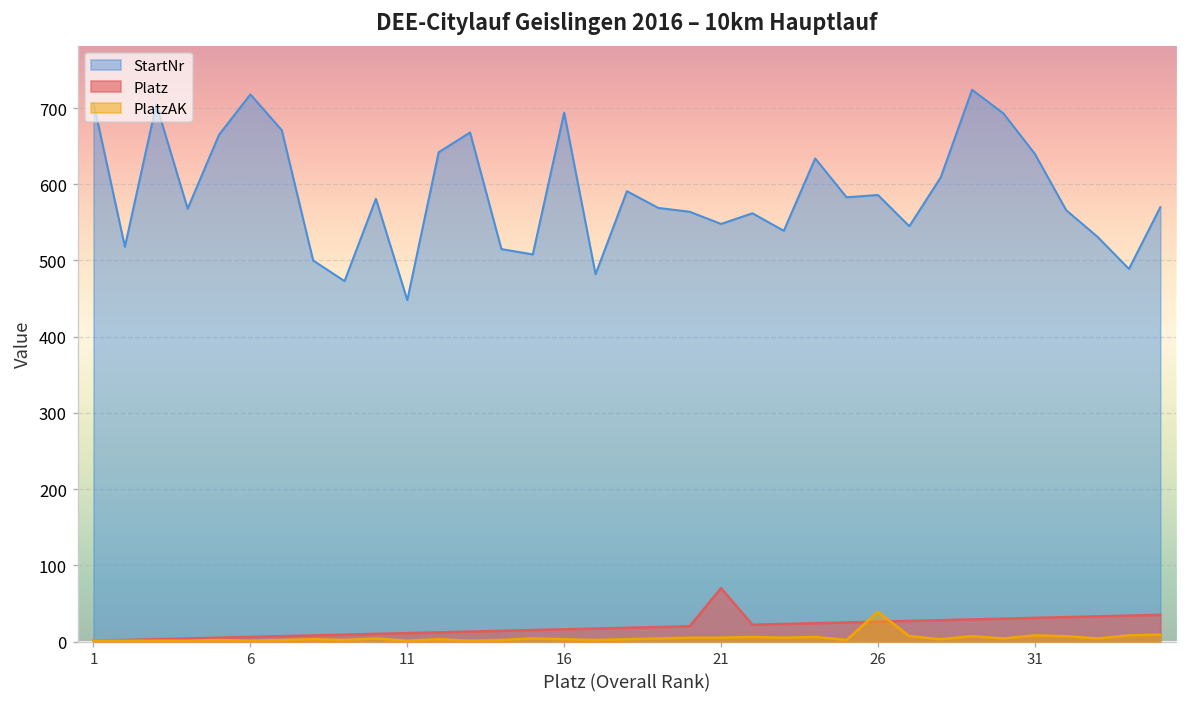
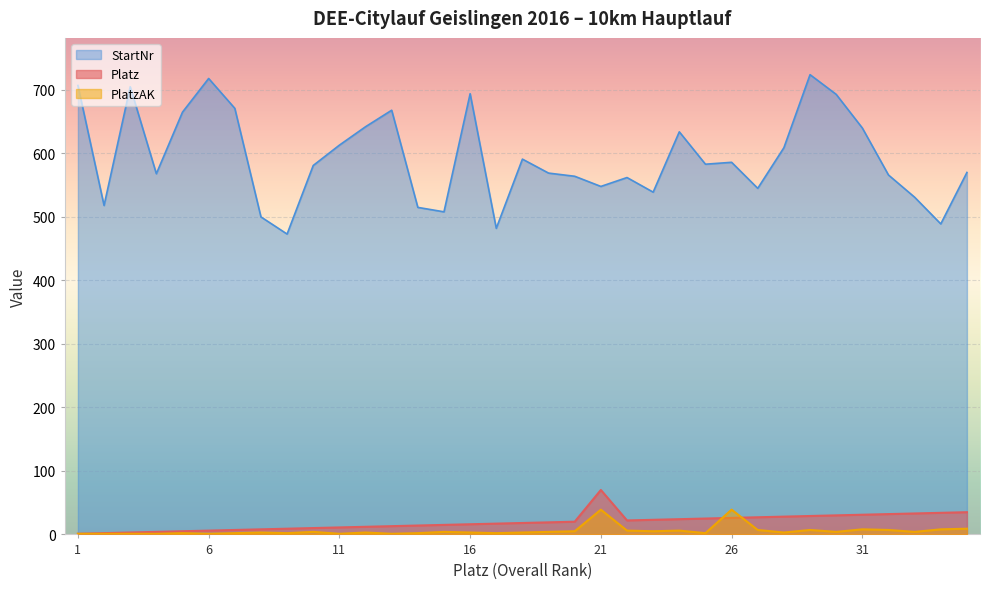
StartNr, 11: 450 -> 610
PlatzAK, 21: 10 -> 40
